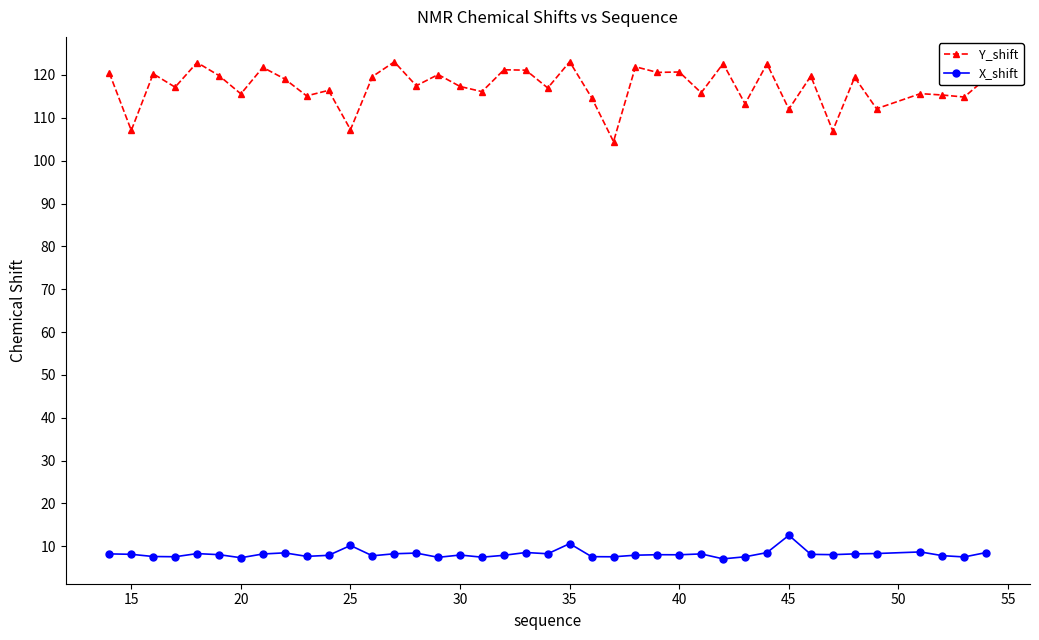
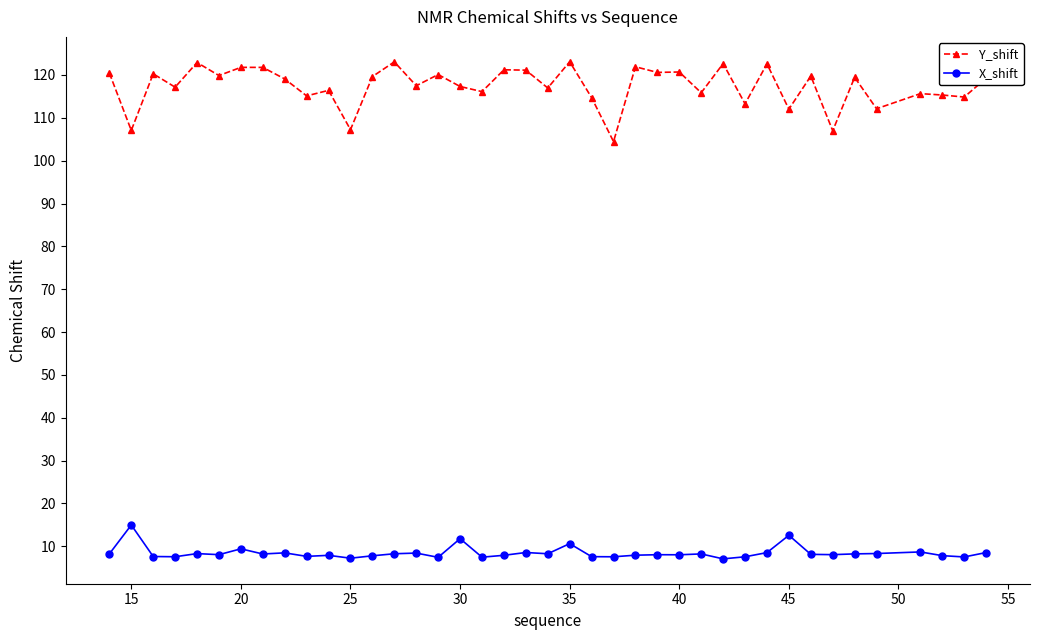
X_shift, 15: 8 -> 15
Y_shift, 20: 116 -> 122
X_shift, 20: 7 -> 9
X_shift, 25: 10 -> 7
X_shift, 30: 8 -> 12
